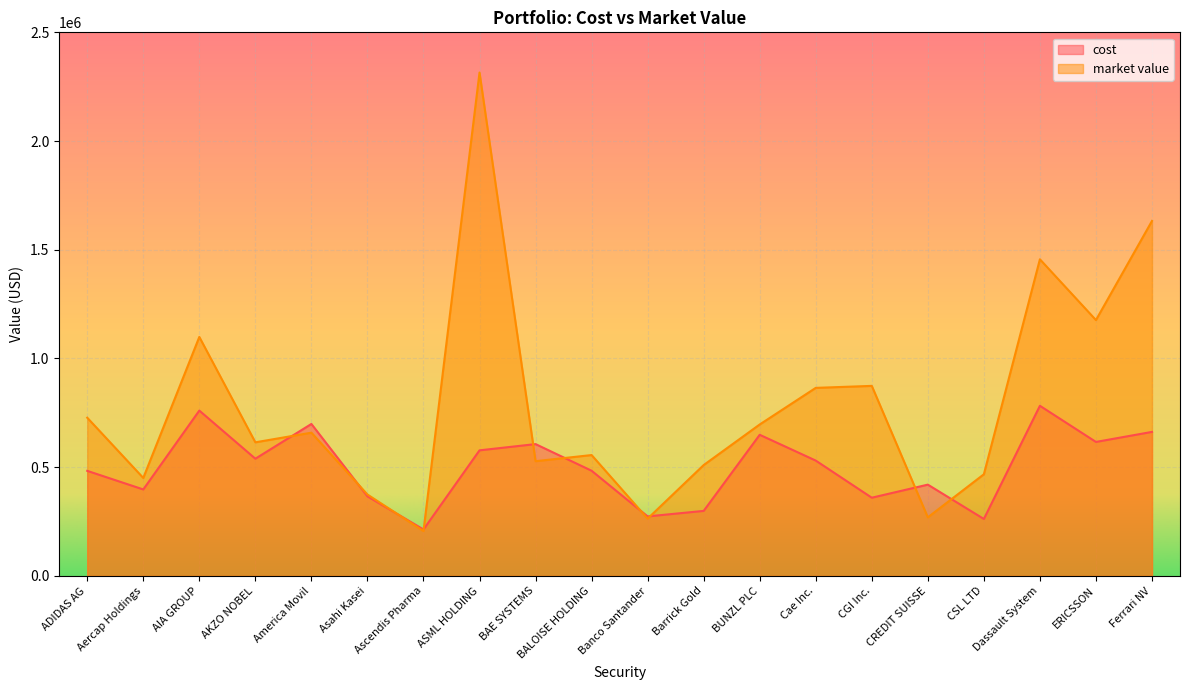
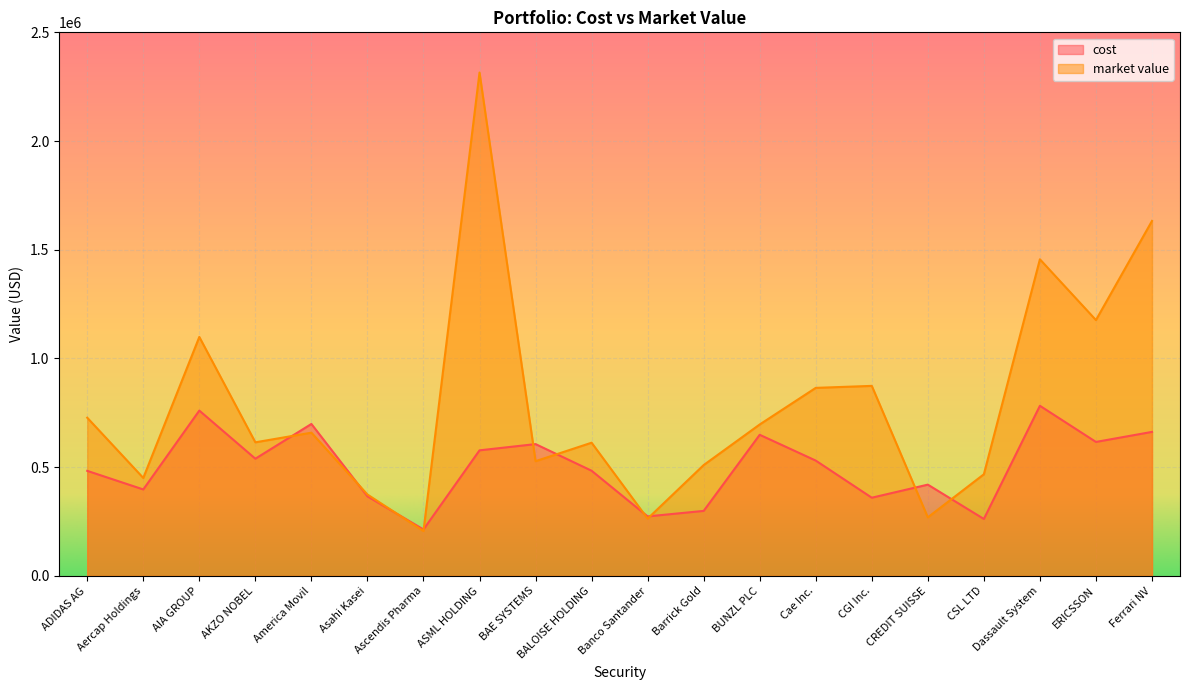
market value, BALOISE HOLDING: 560000 -> 610000
